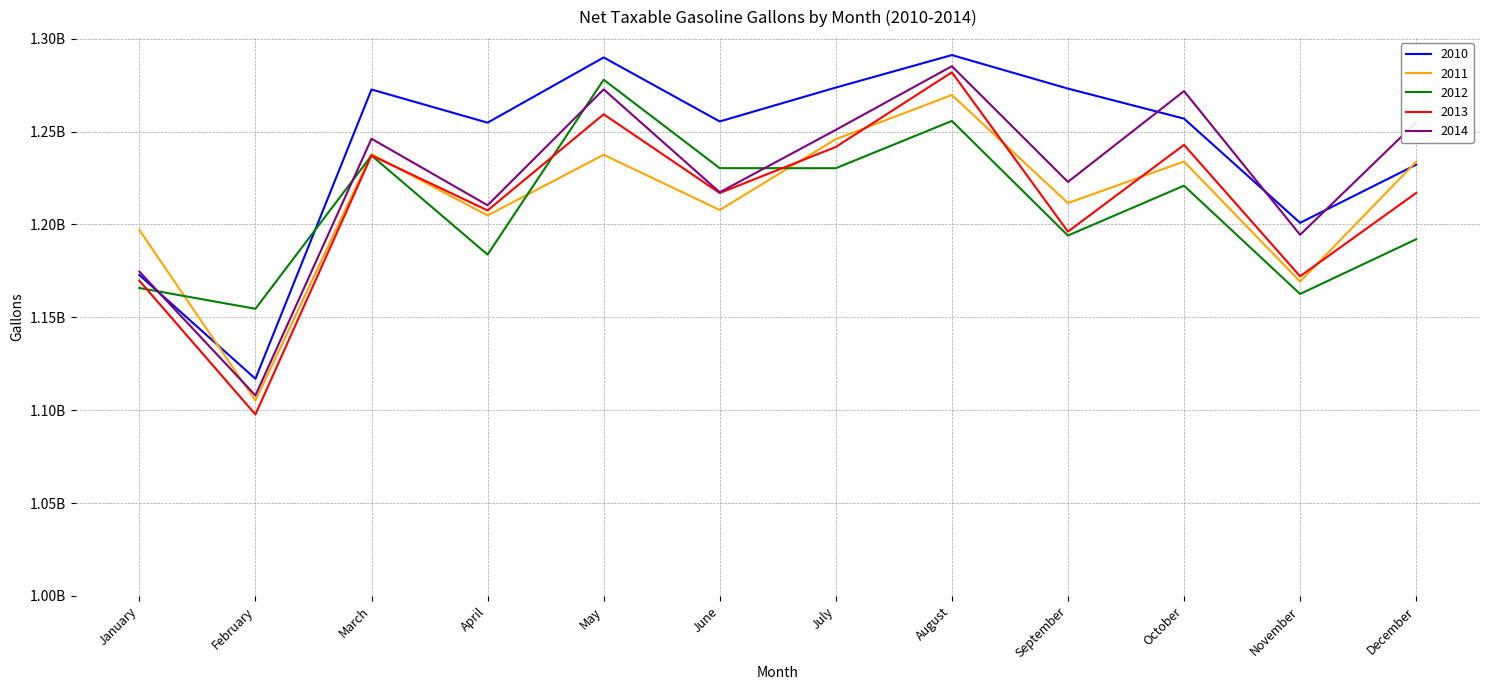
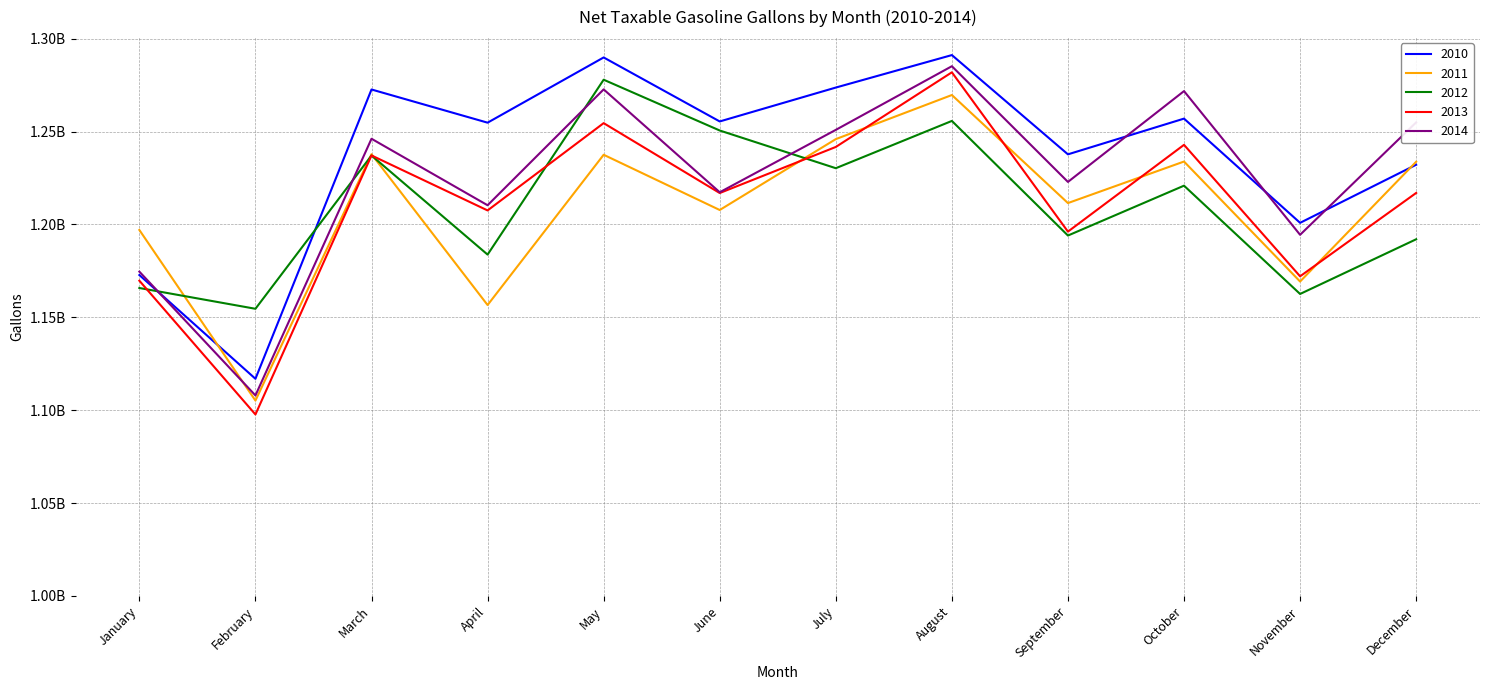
2011, April: 1205000000 -> 1157000000
2013, May: 1259000000 -> 1255000000
2012, June: 1230000000 -> 1251000000
2010, September: 1273000000 -> 1238000000
